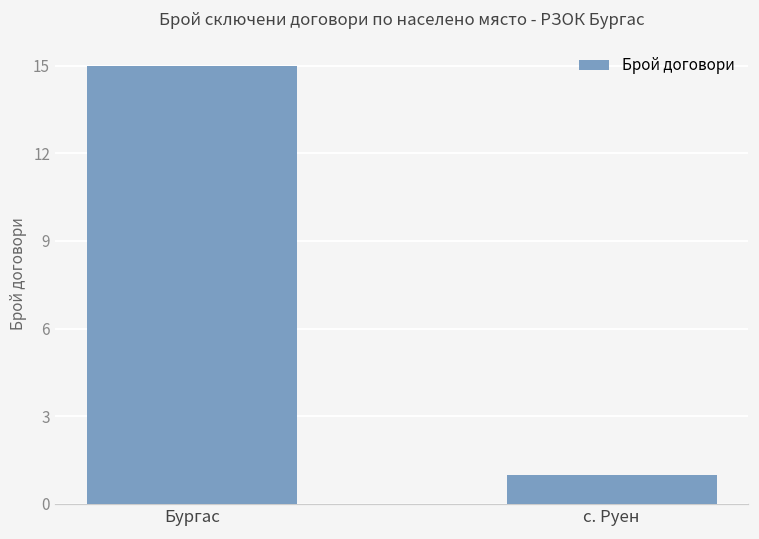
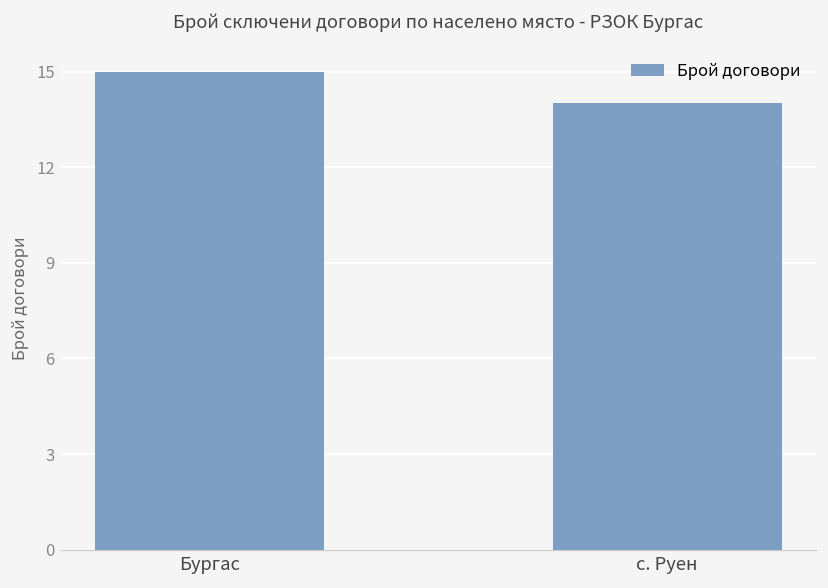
с. Руен: 1 -> 14
